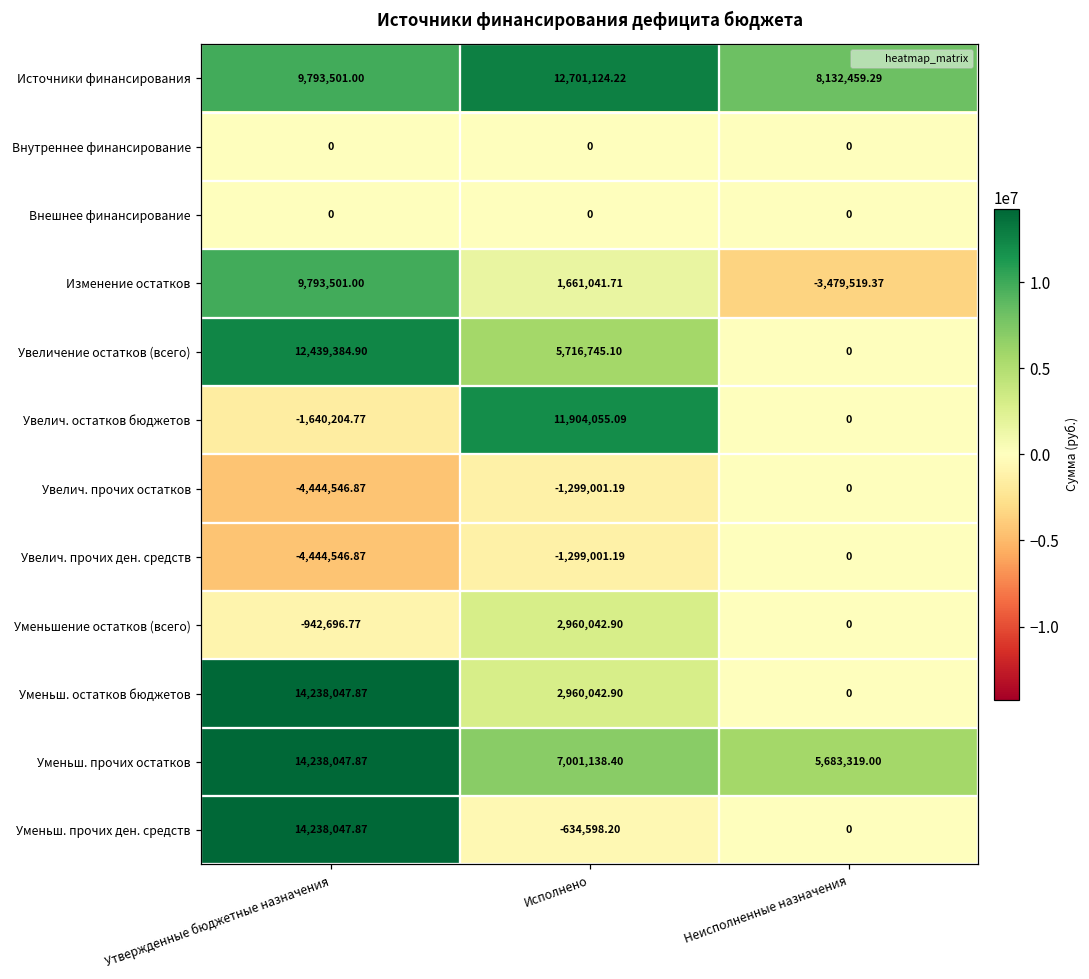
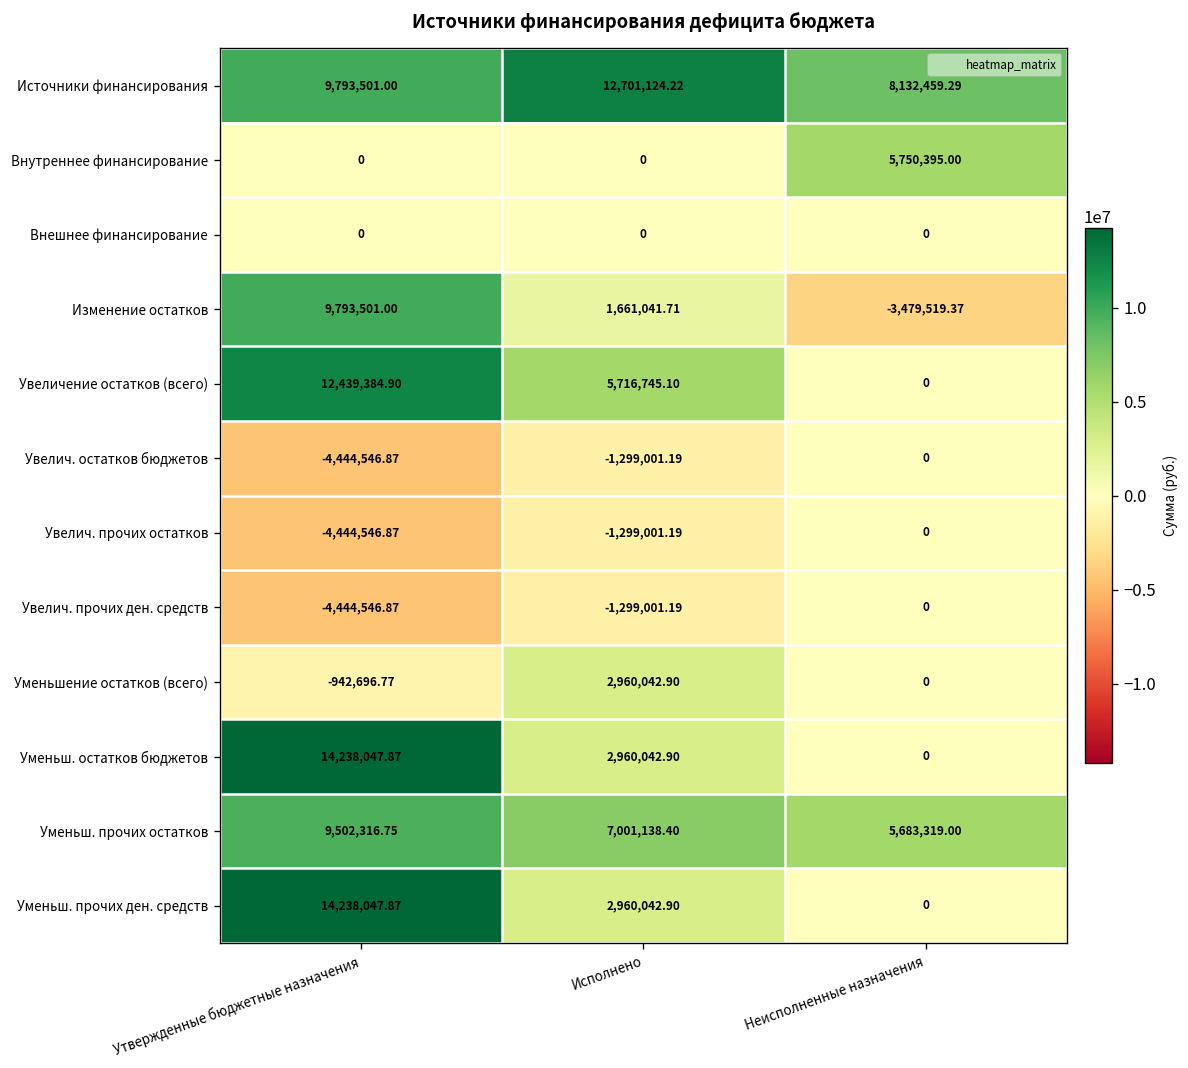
Внутреннее финансирование, Неисполненные назначения: 0 -> 5,750,395.00
Увелич. остатков бюджетов, Утвержденные бюджетные назначения: -1,640,204.77 -> -4,444,546.87
Увелич. остатков бюджетов, Исполнено: 11,904,055.09 -> -1,299,001.19
Уменьш. прочих остатков, Утвержденные бюджетные назначения: 14,238,047.87 -> 9,502,316.75
Уменьш. прочих ден. средств, Исполнено: -634,598.20 -> 2,960,042.90
